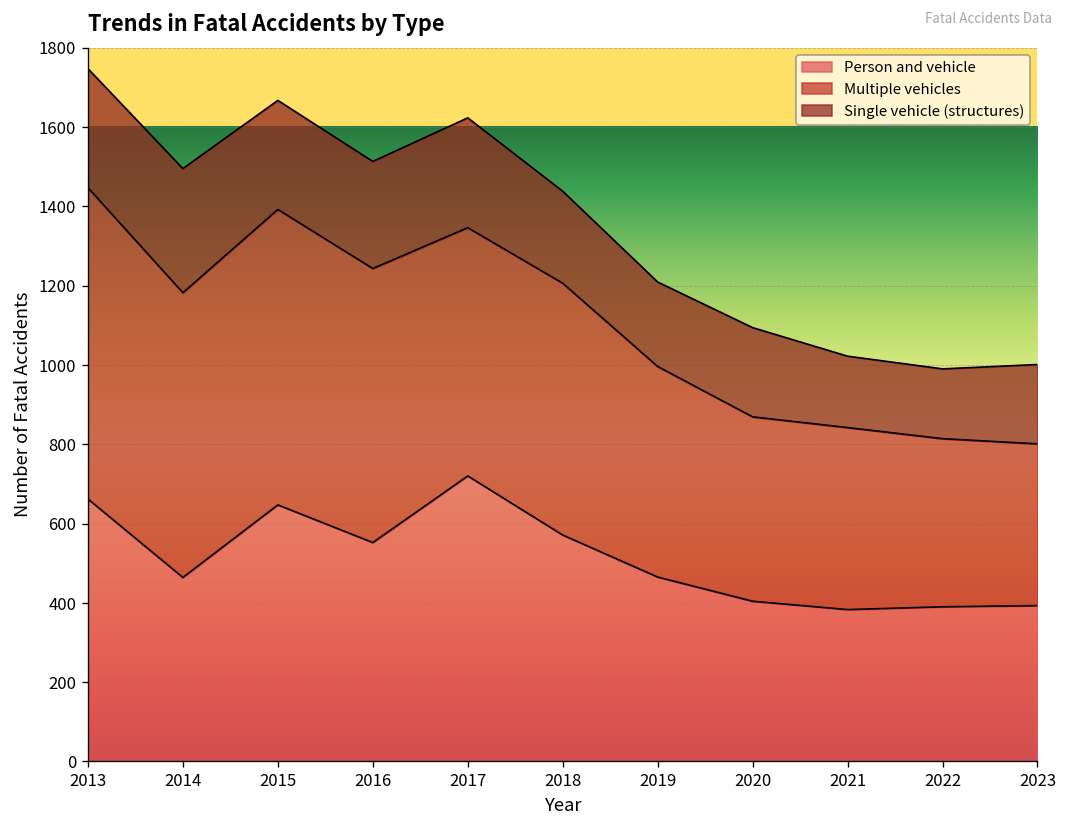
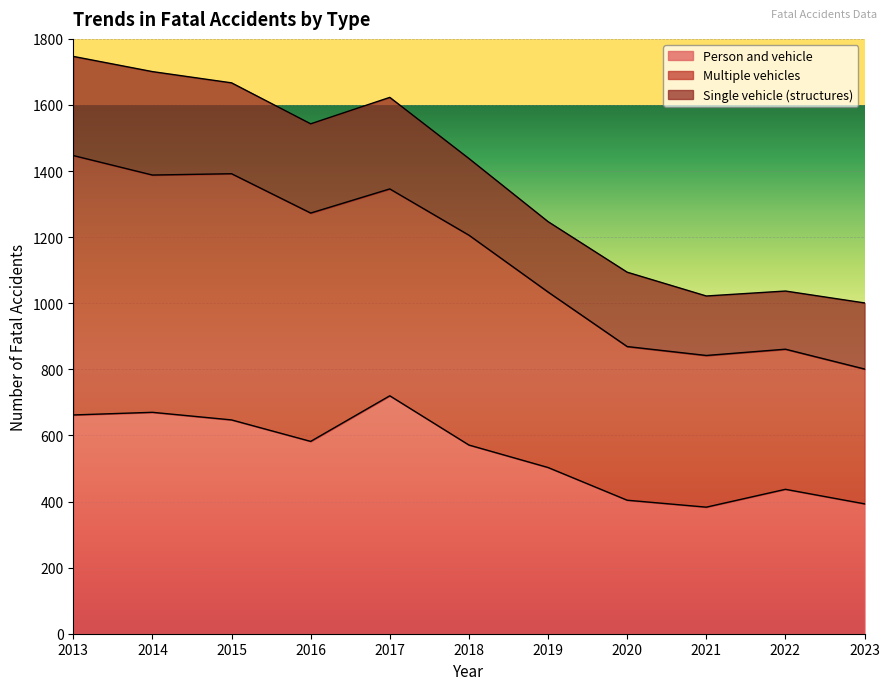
Person and vehicle, 2014: 460 -> 670
Person and vehicle, 2016: 550 -> 580
Person and vehicle, 2019: 470 -> 500
Person and vehicle, 2022: 390 -> 440
